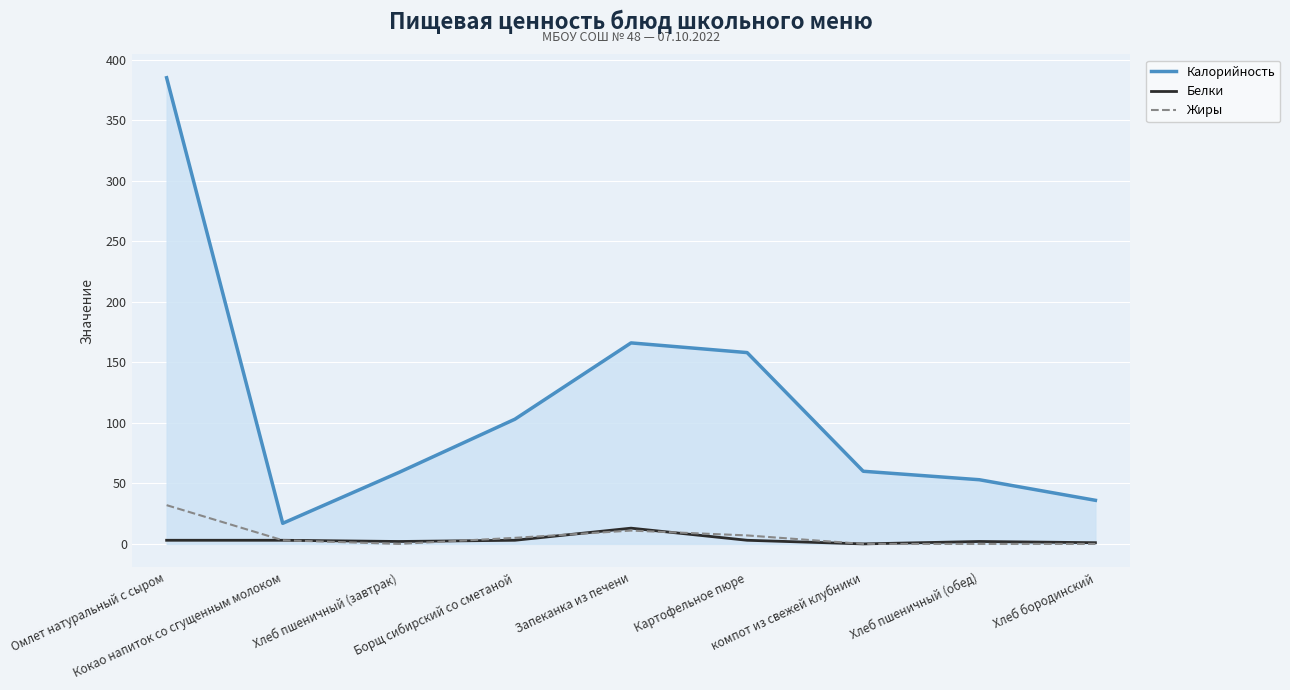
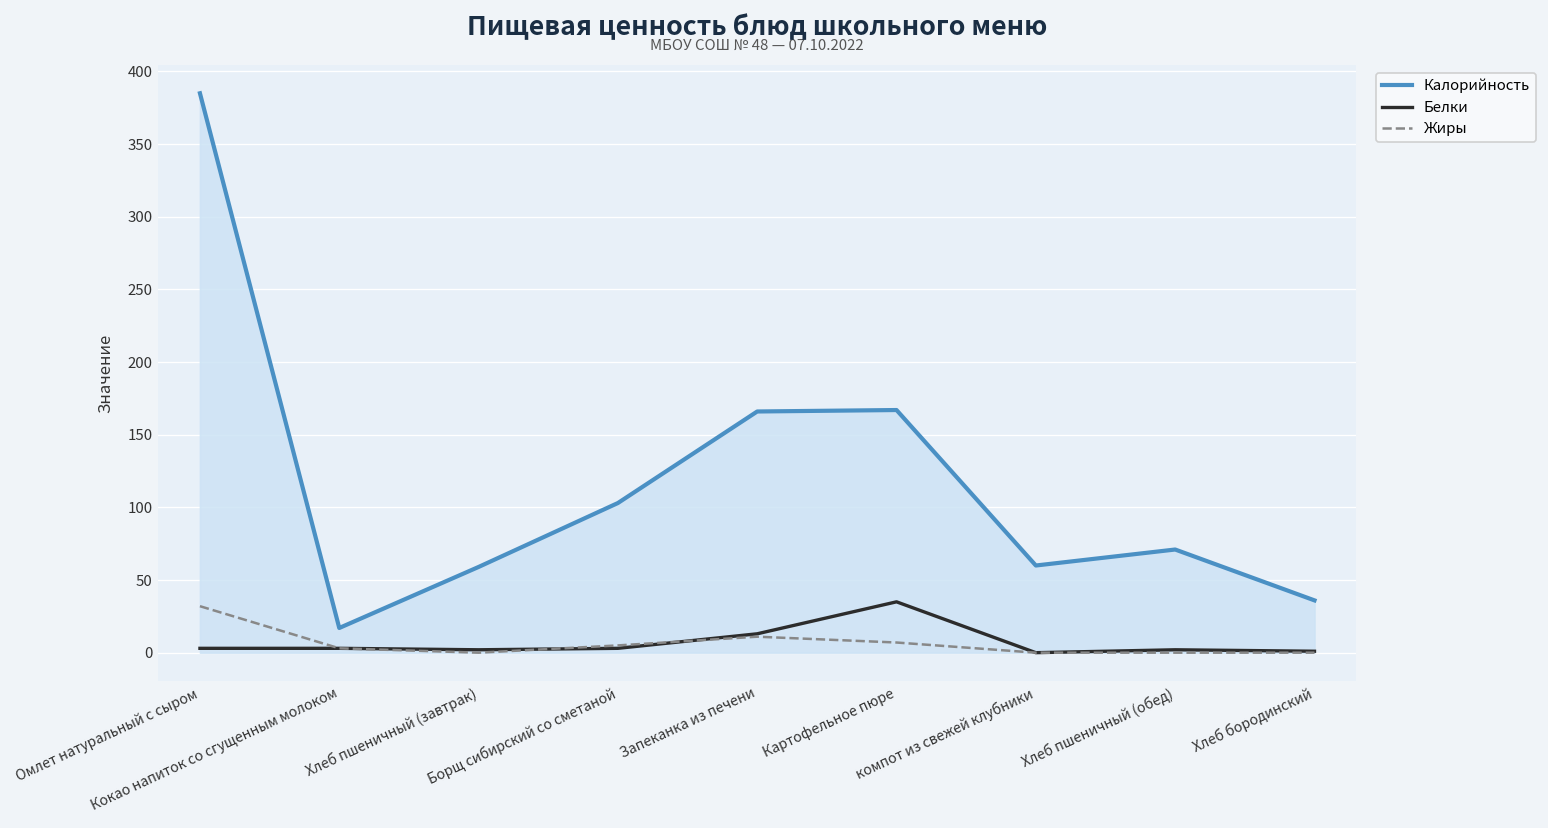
Калорийность, Картофельное пюре: 158 -> 167
Белки, Картофельное пюре: 3 -> 35
Калорийность, Хлеб пшеничный (обед): 53 -> 71
